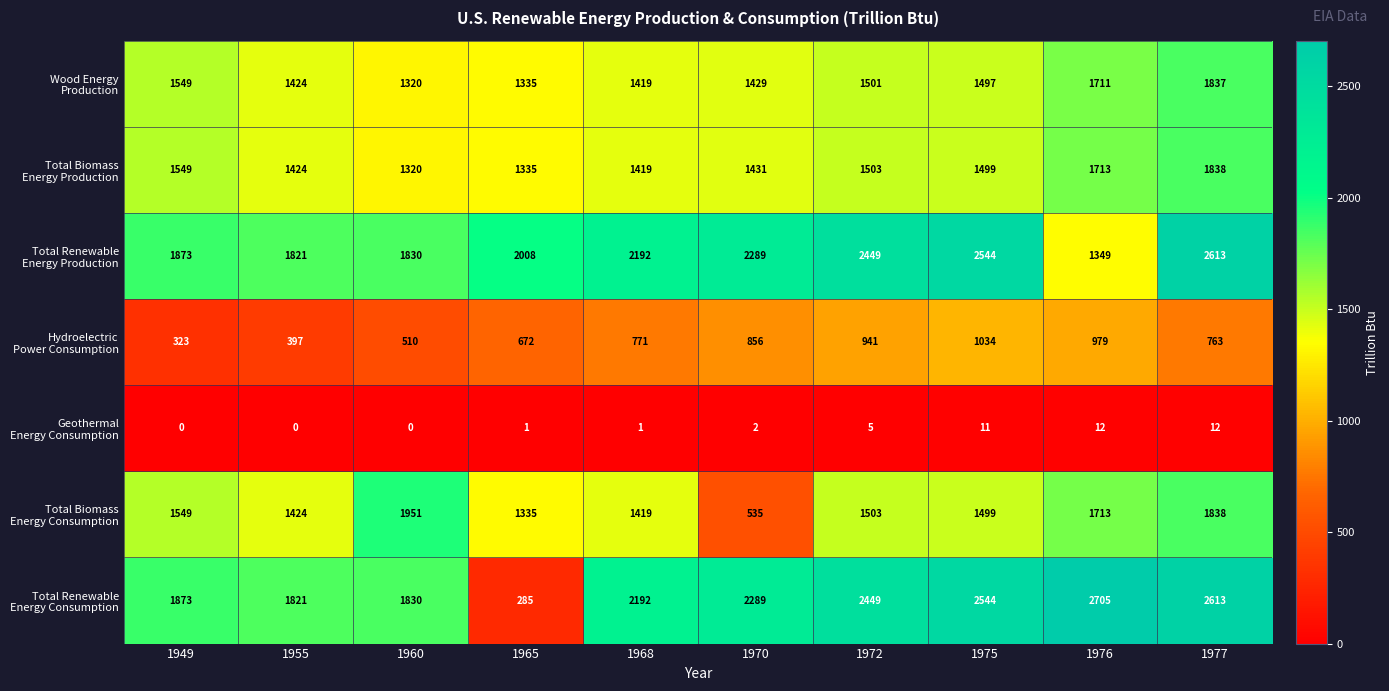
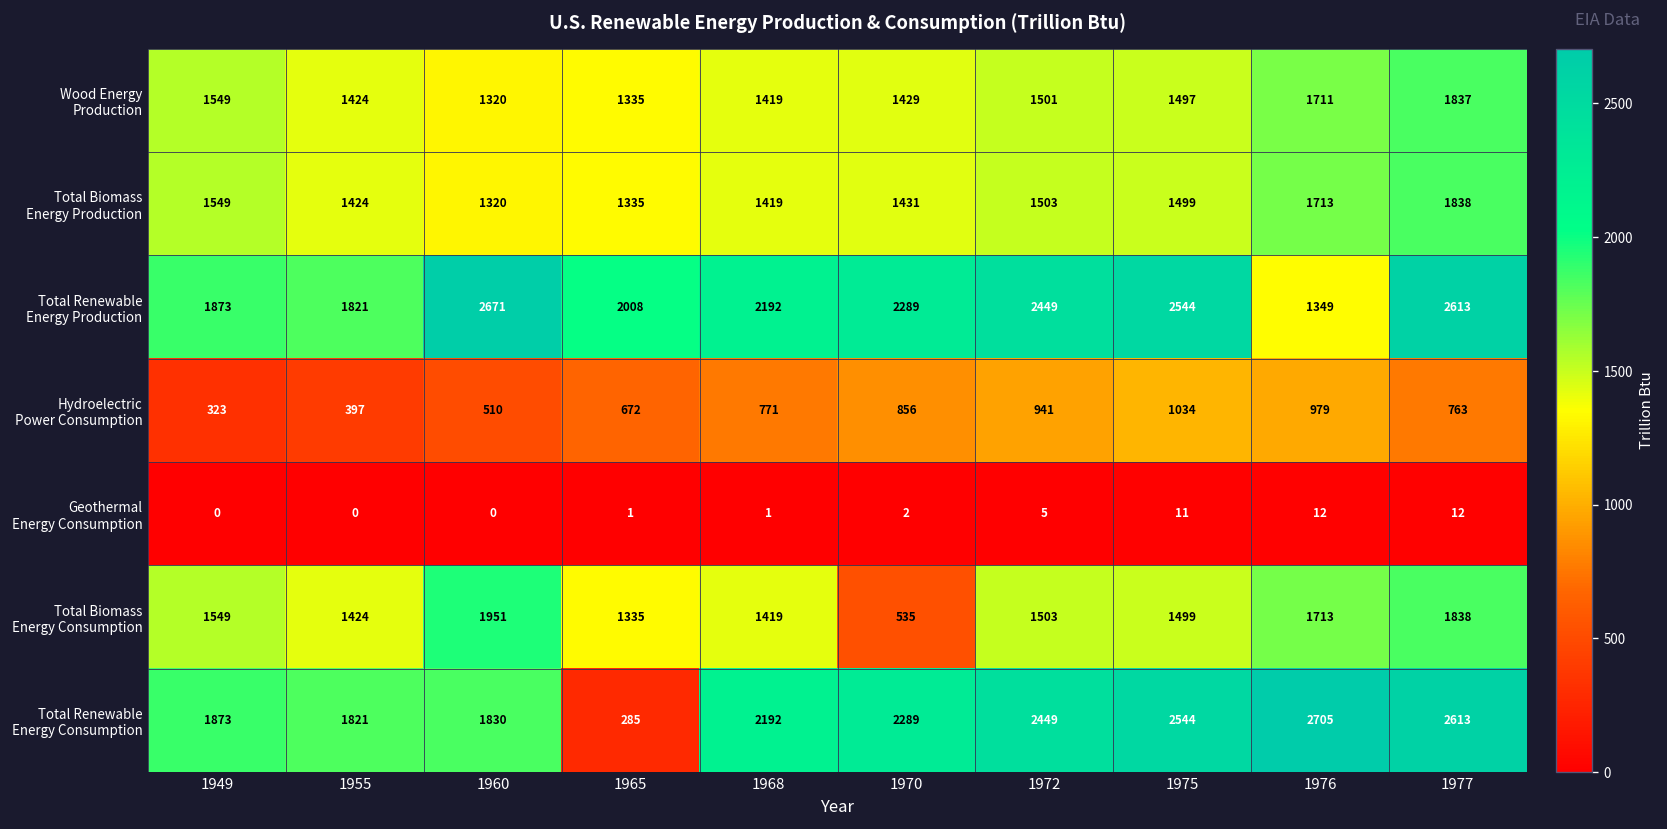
Total Renewable Energy Production, 1960: 1830 -> 2671
